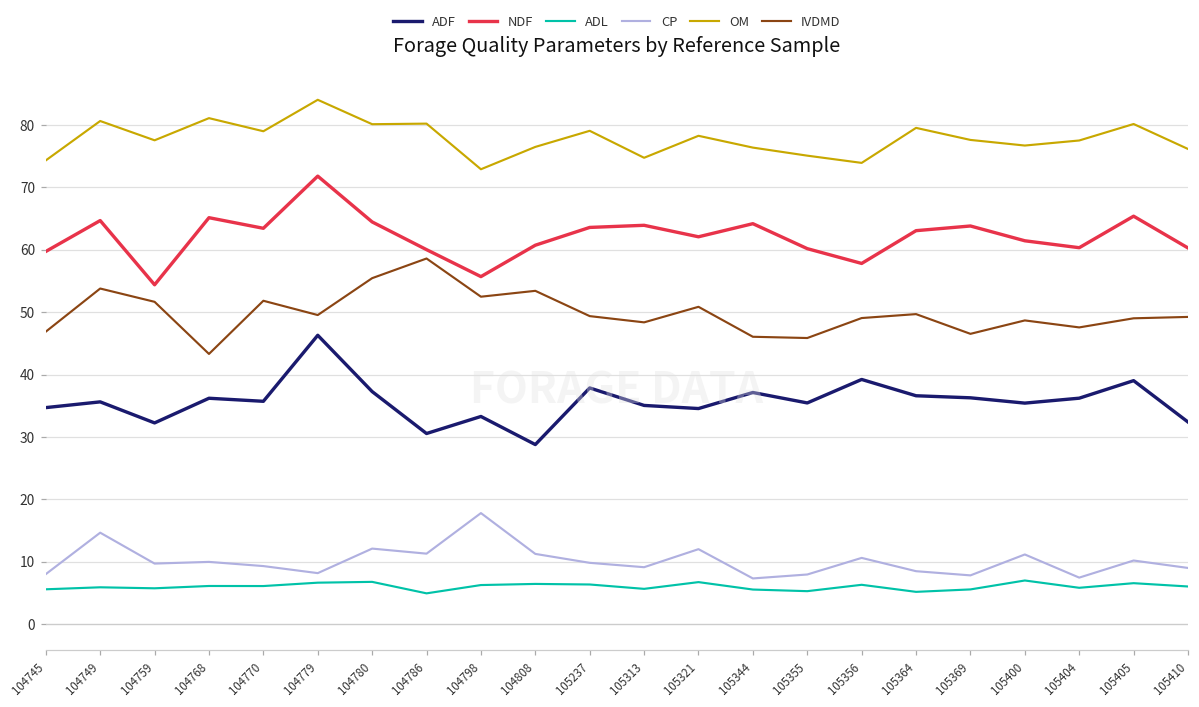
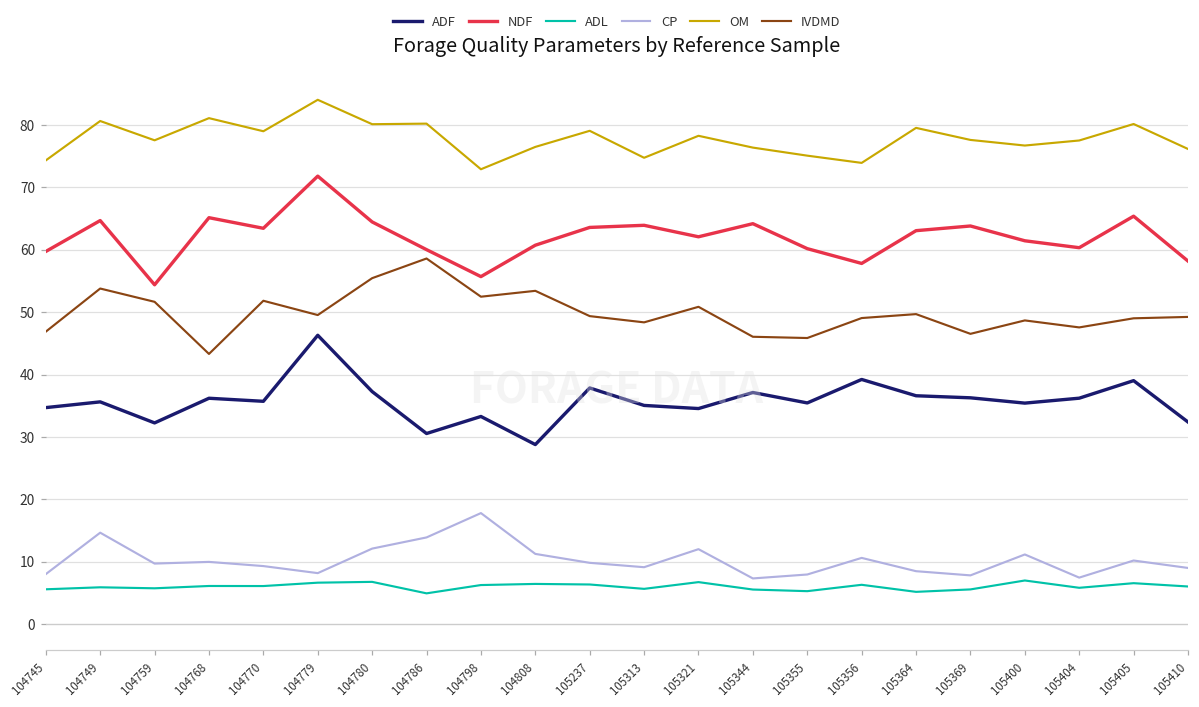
CP, 104786: 11 -> 14
NDF, 105410: 60 -> 58
